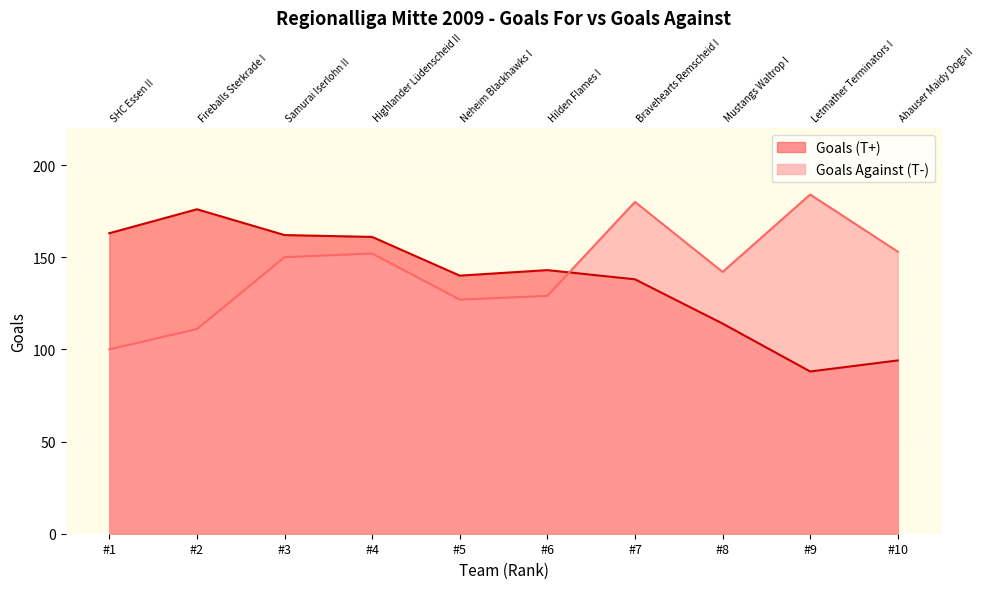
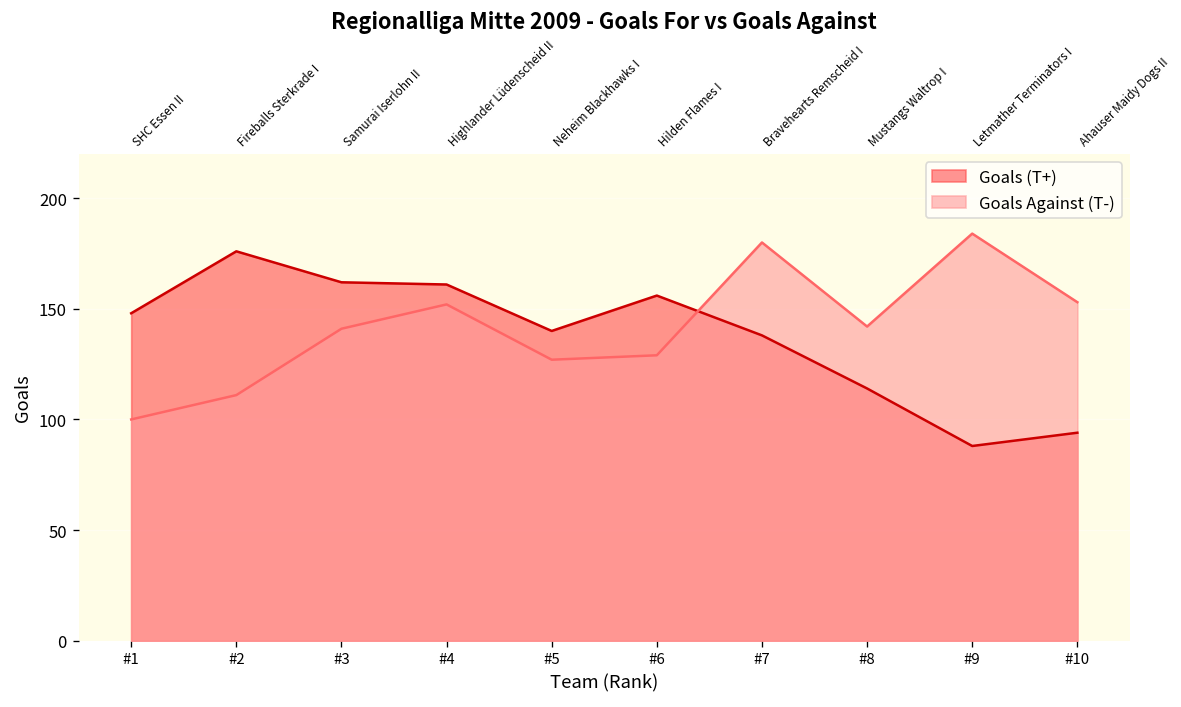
Goals (T+), #1: 163 -> 148
Goals Against (T-), #3: 150 -> 141
Goals (T+), #6: 143 -> 156
